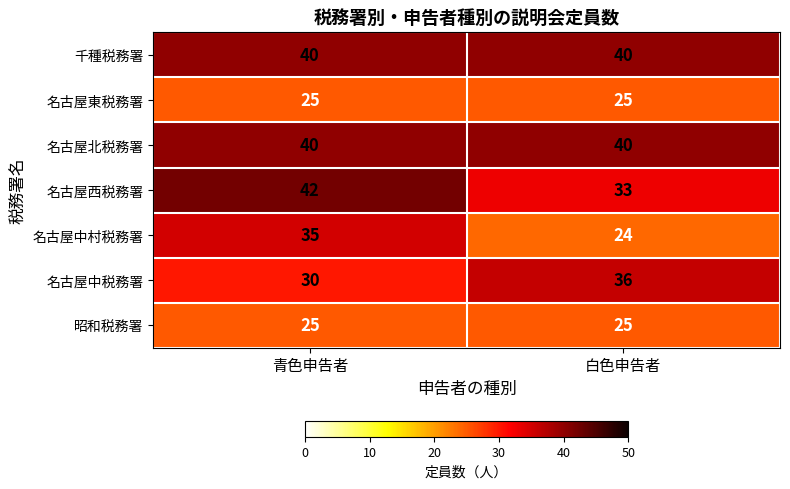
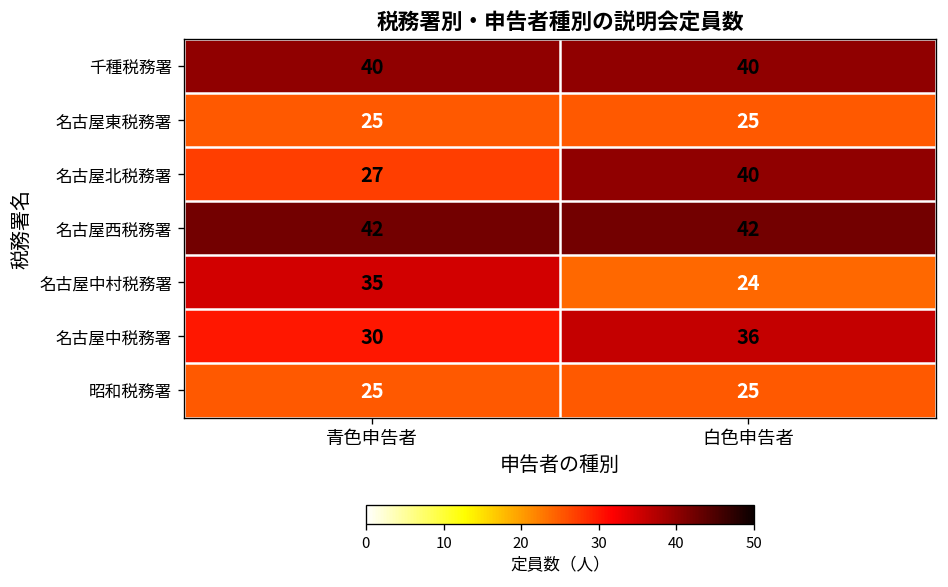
名古屋北税務署, 青色申告者: 40 -> 27
名古屋西税務署, 白色申告者: 33 -> 42
